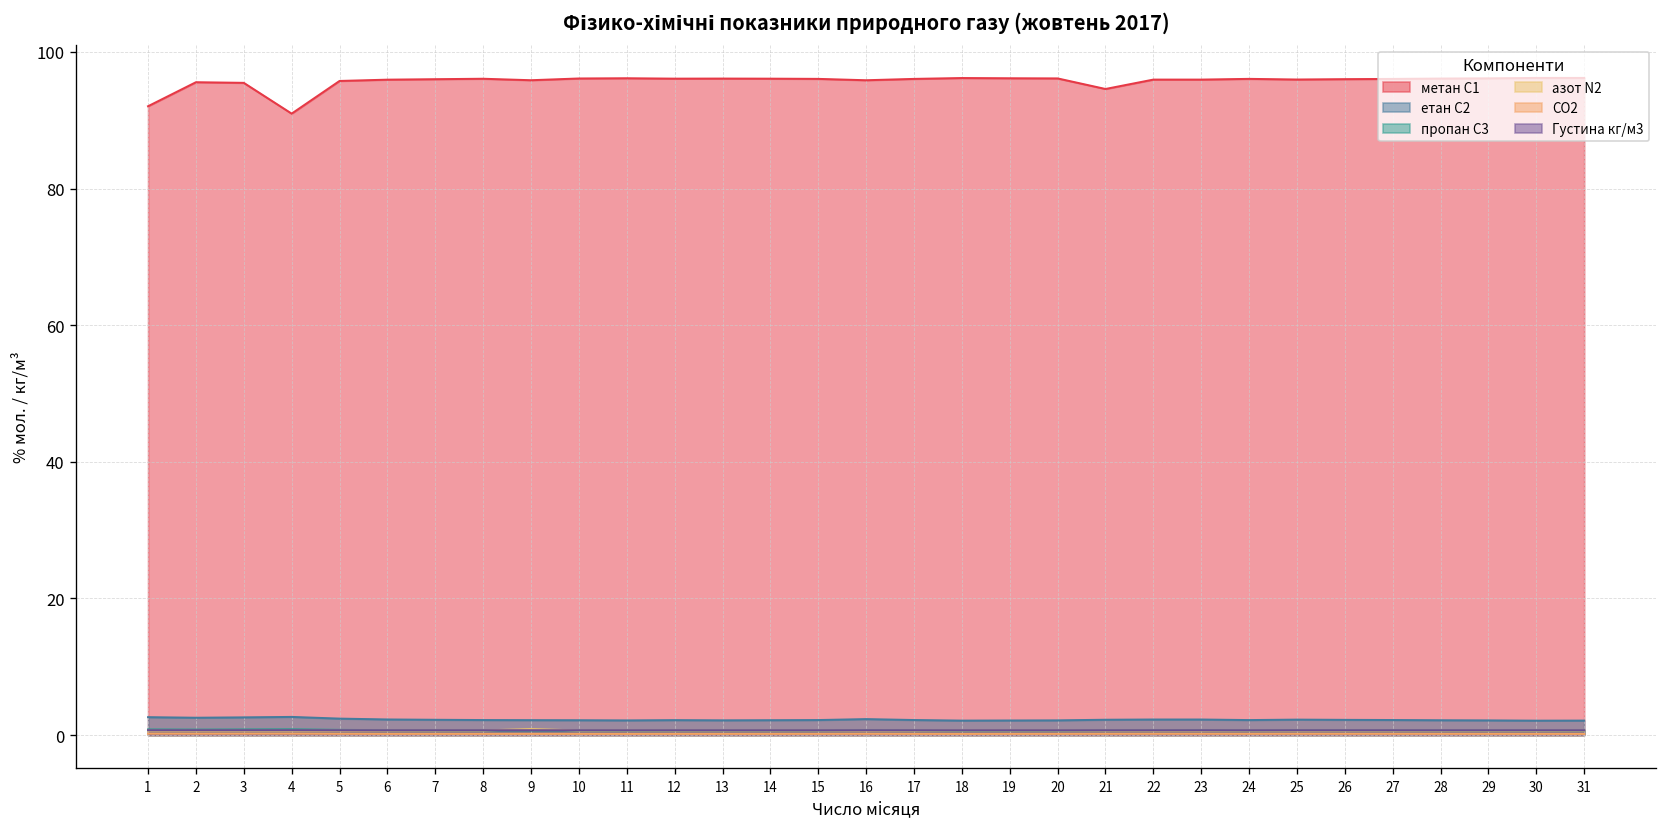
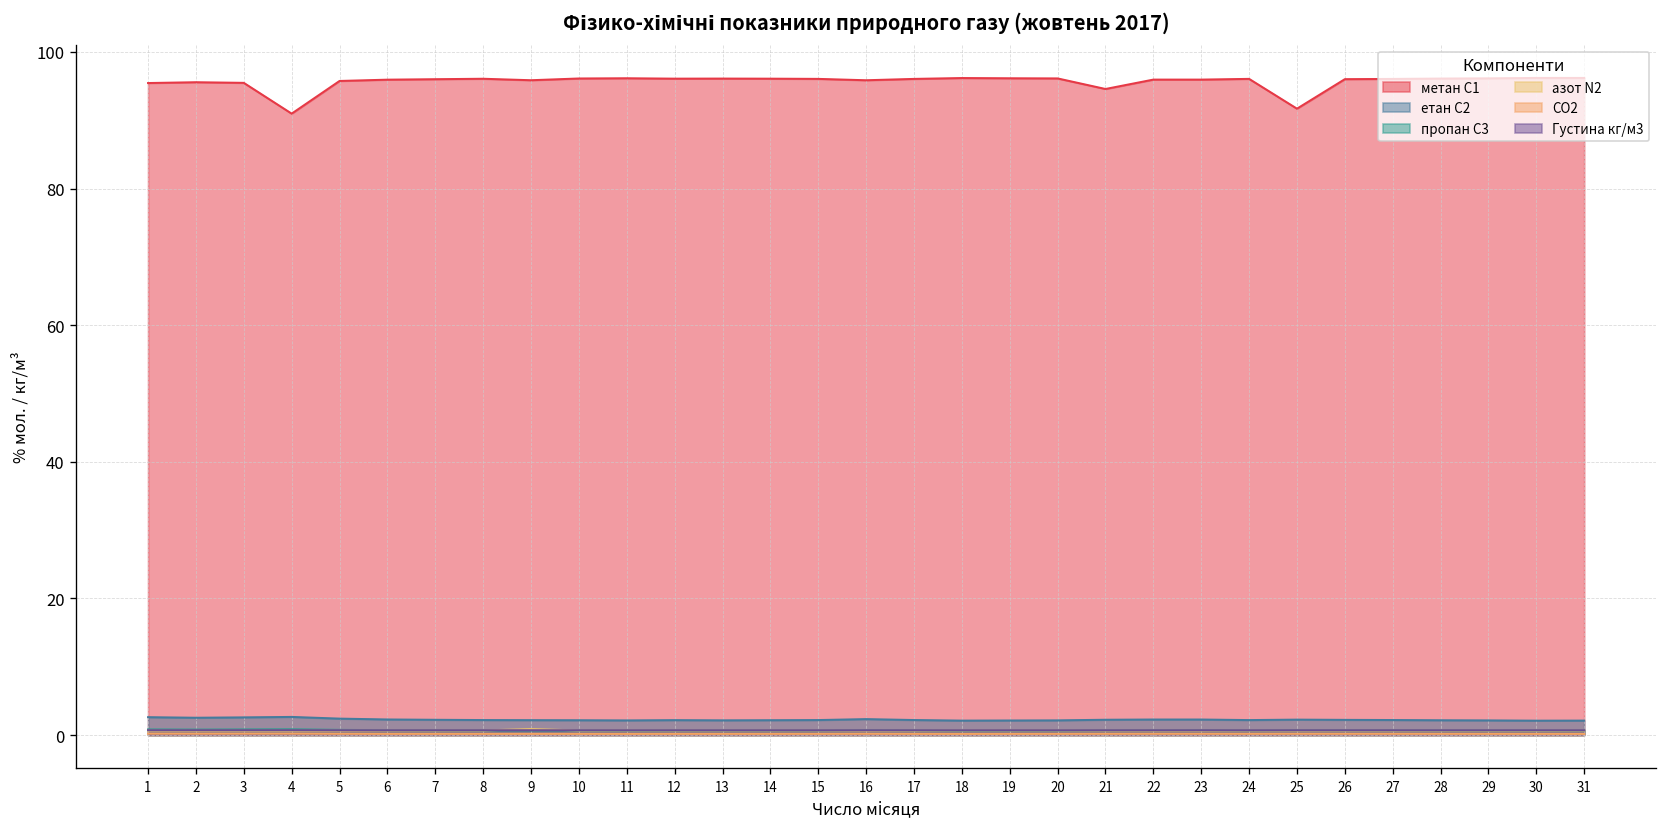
метан С1, 1: 92 -> 95
метан С1, 25: 96 -> 92
